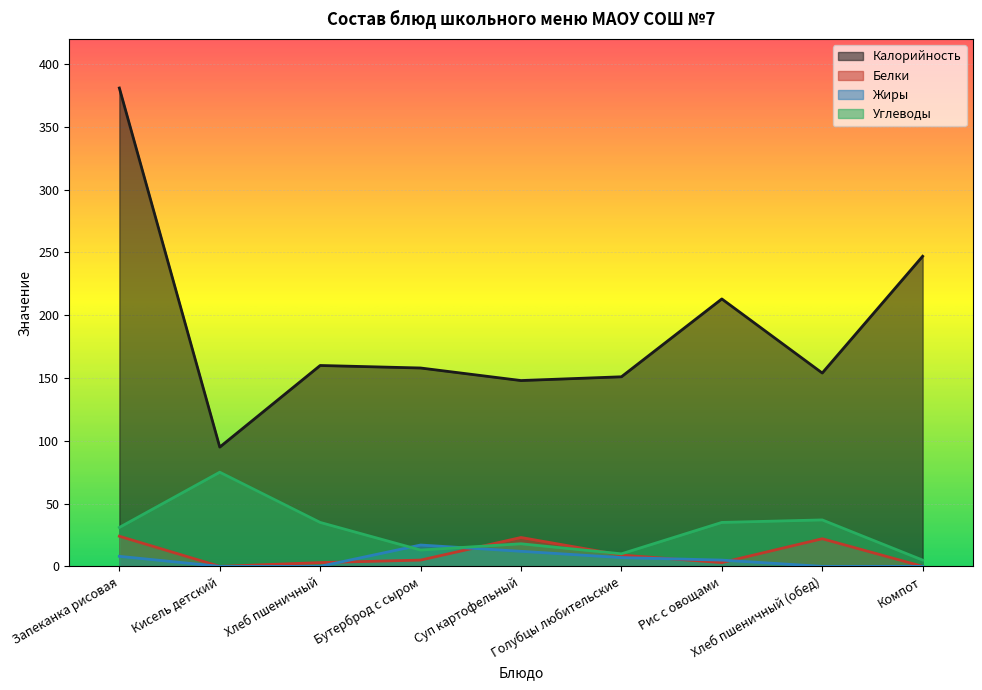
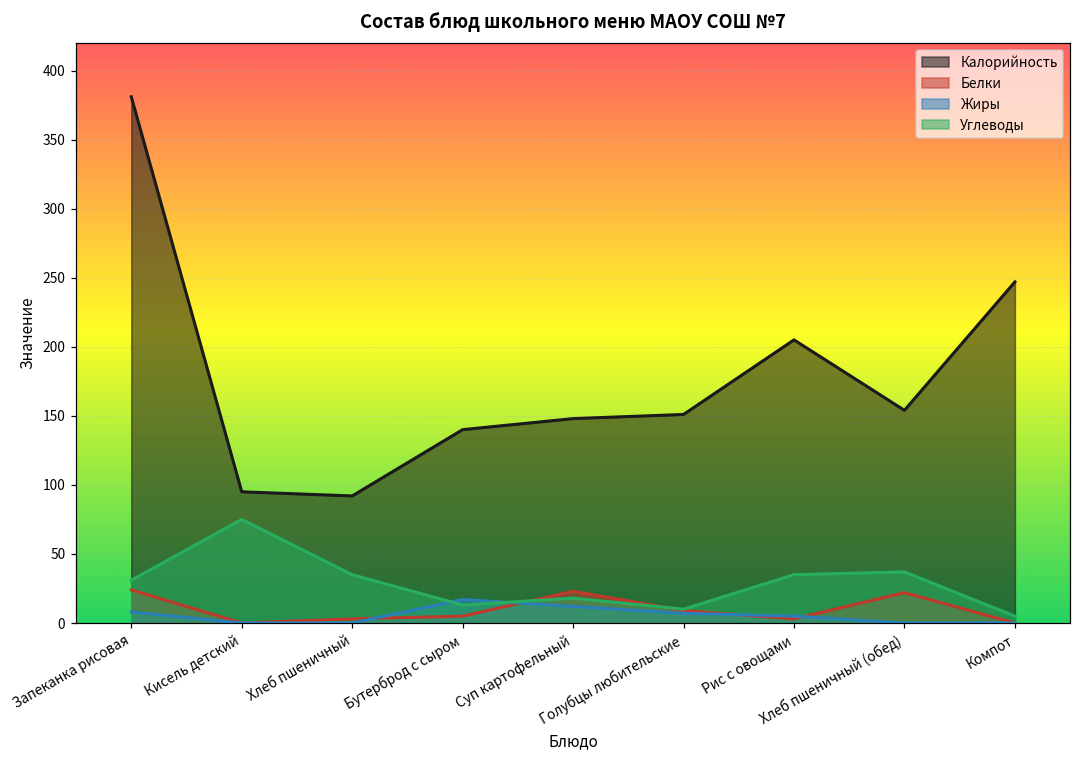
Калорийность, Хлеб пшеничный: 160 -> 92
Калорийность, Бутерброд с сыром: 158 -> 140
Калорийность, Рис с овощами: 213 -> 205
